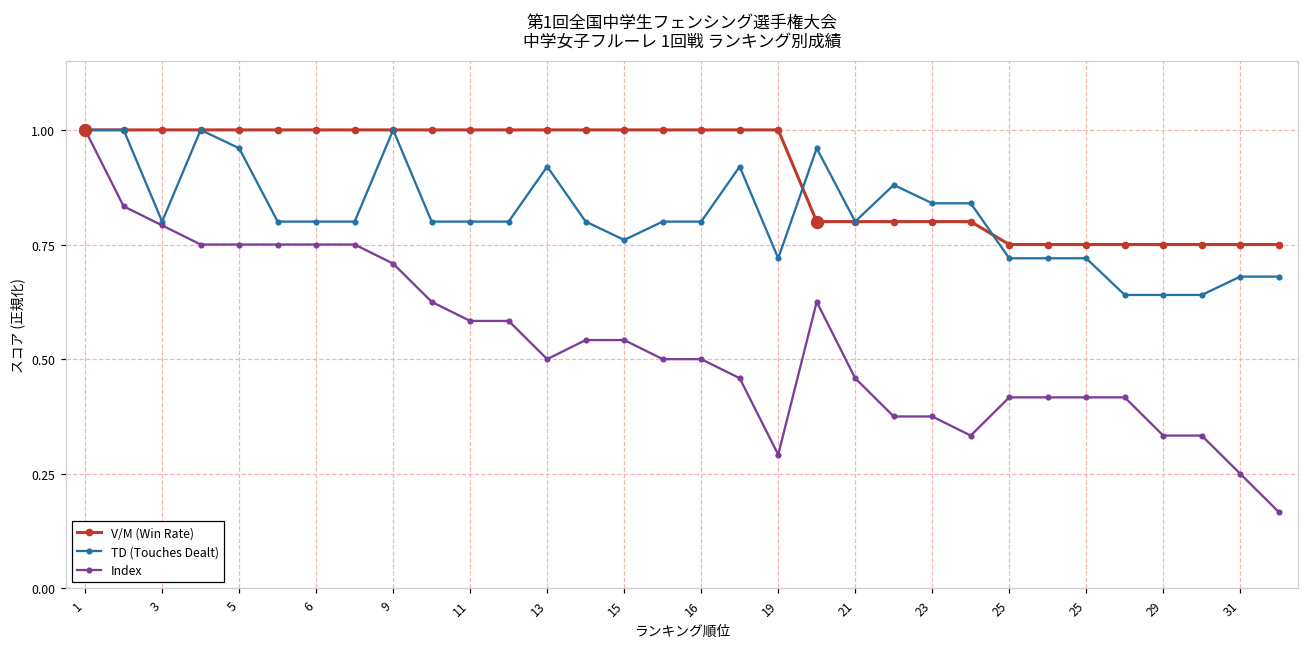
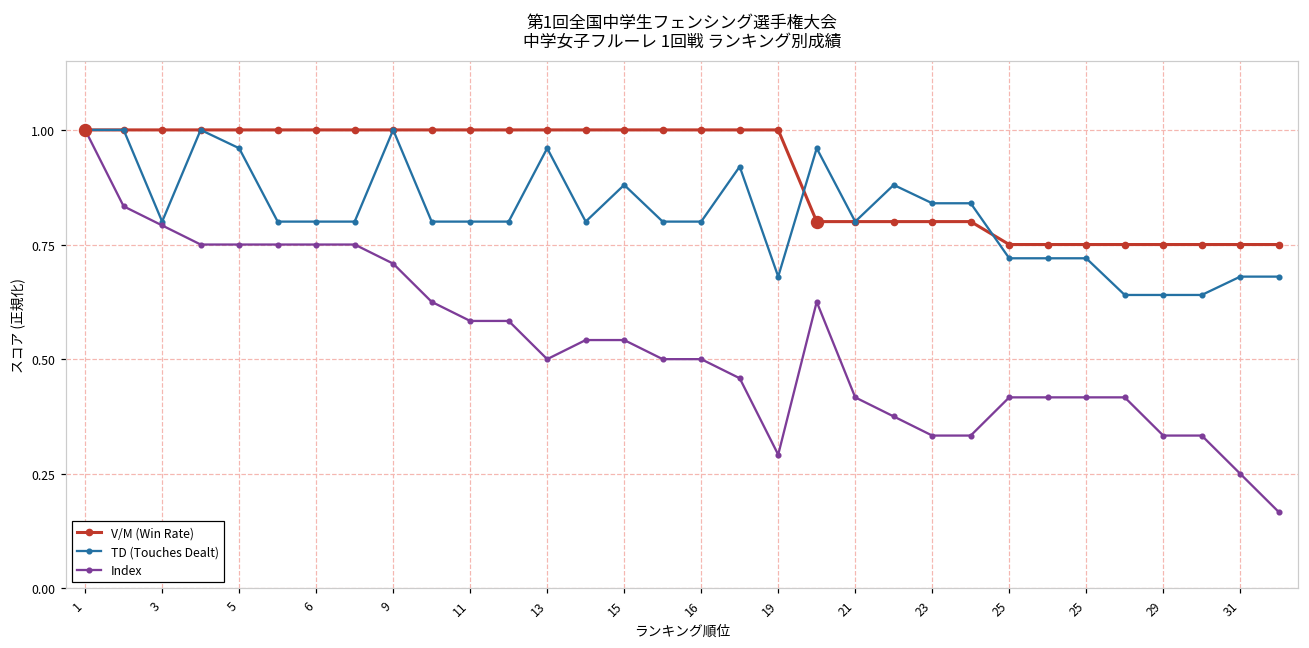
TD (Touches Dealt), 13: 0.92 -> 0.96
TD (Touches Dealt), 15: 0.76 -> 0.88
TD (Touches Dealt), 19: 0.72 -> 0.68
Index, 21: 0.46 -> 0.42
Index, 23: 0.38 -> 0.33
